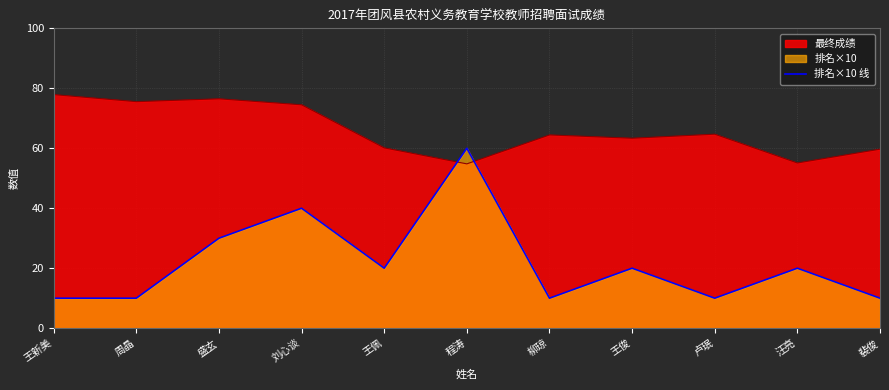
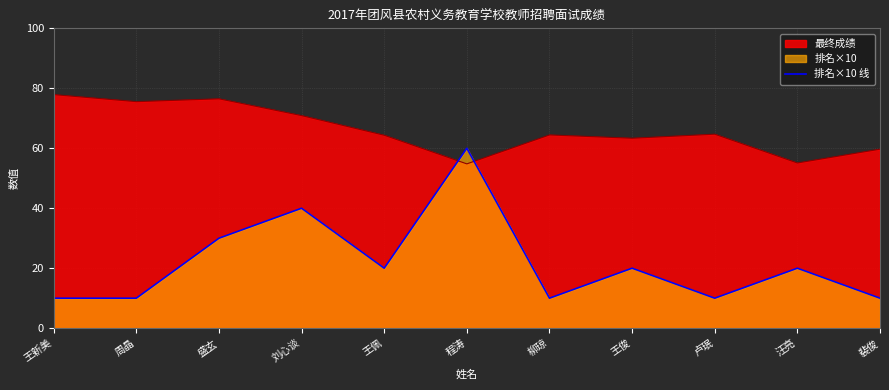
最终成绩, 刘心谈: 75 -> 71
最终成绩, 王佩: 60 -> 64
